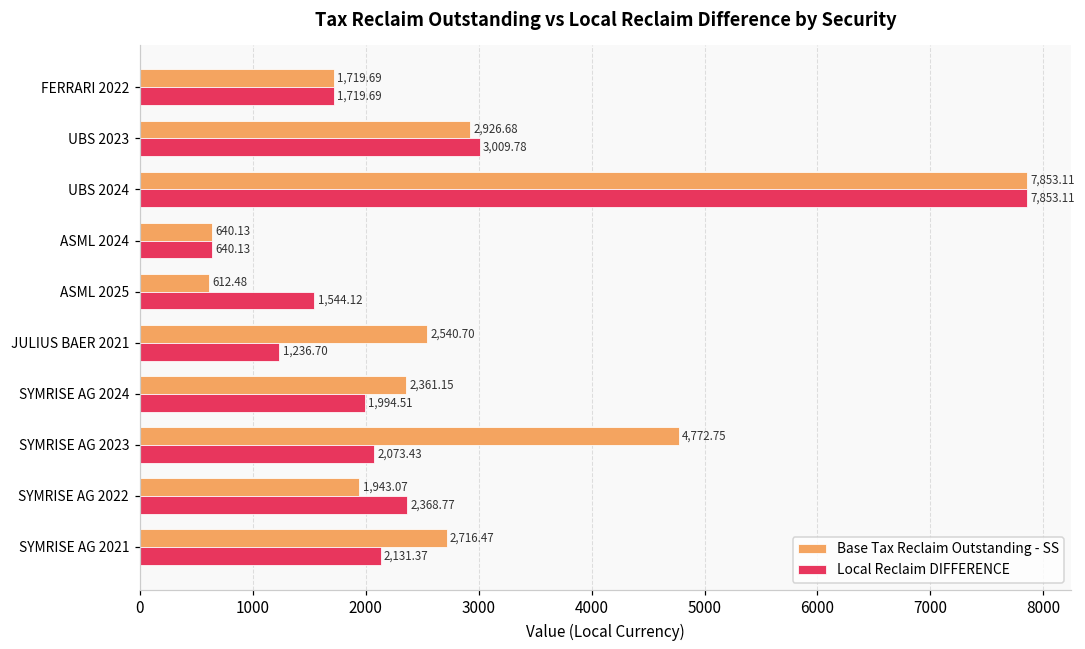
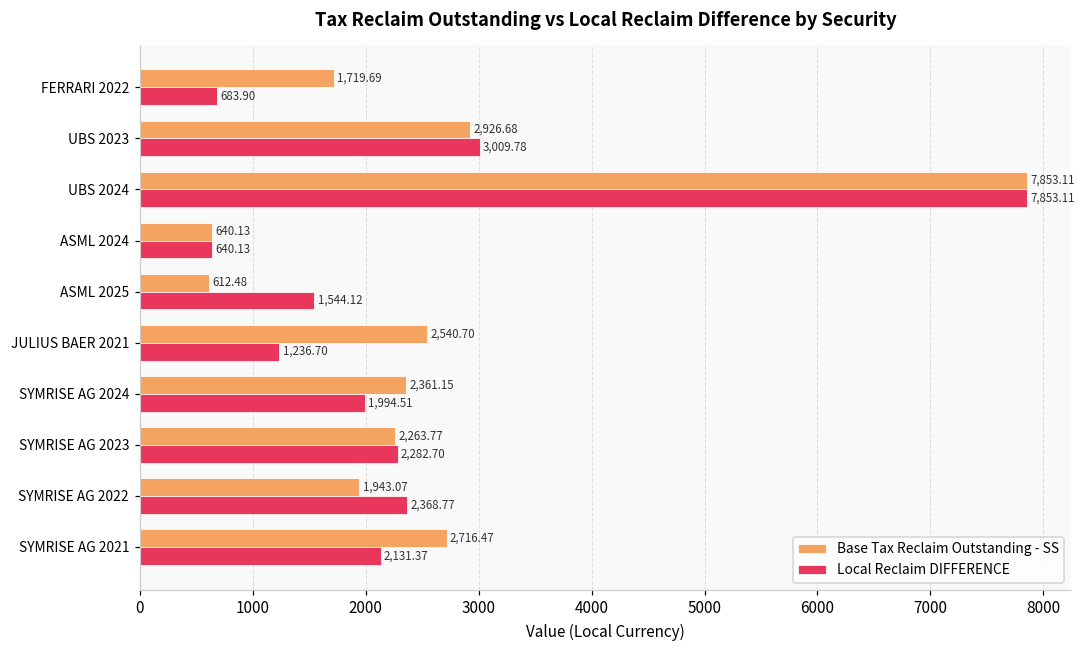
Local Reclaim DIFFERENCE, FERRARI 2022: 1,719.69 -> 683.90
Base Tax Reclaim Outstanding - SS, SYMRISE AG 2023: 4,772.75 -> 2,263.77
Local Reclaim DIFFERENCE, SYMRISE AG 2023: 2,073.43 -> 2,282.70
